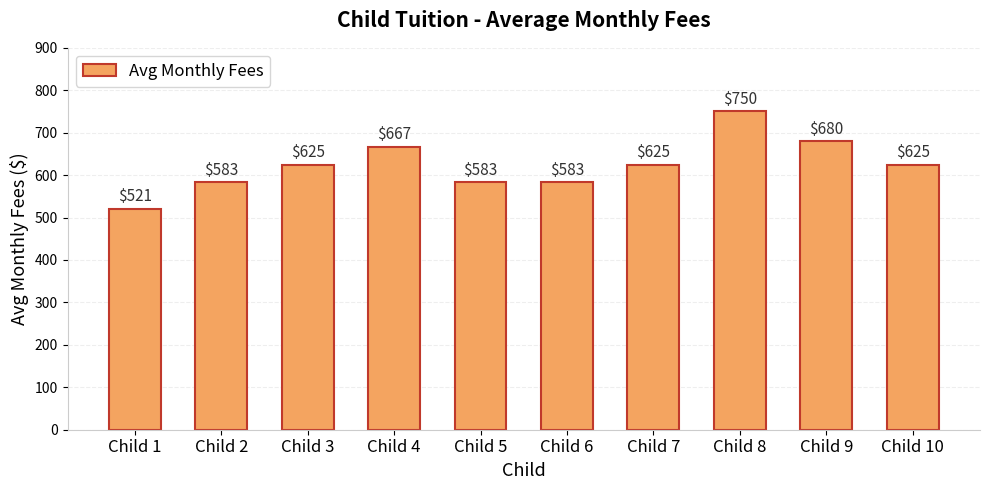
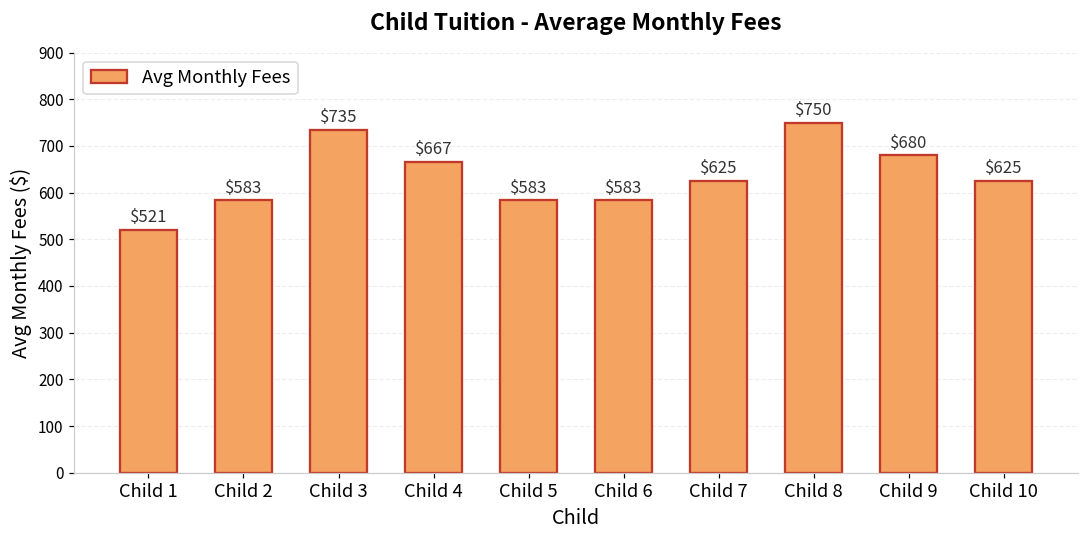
Child 3: $625 -> $735
